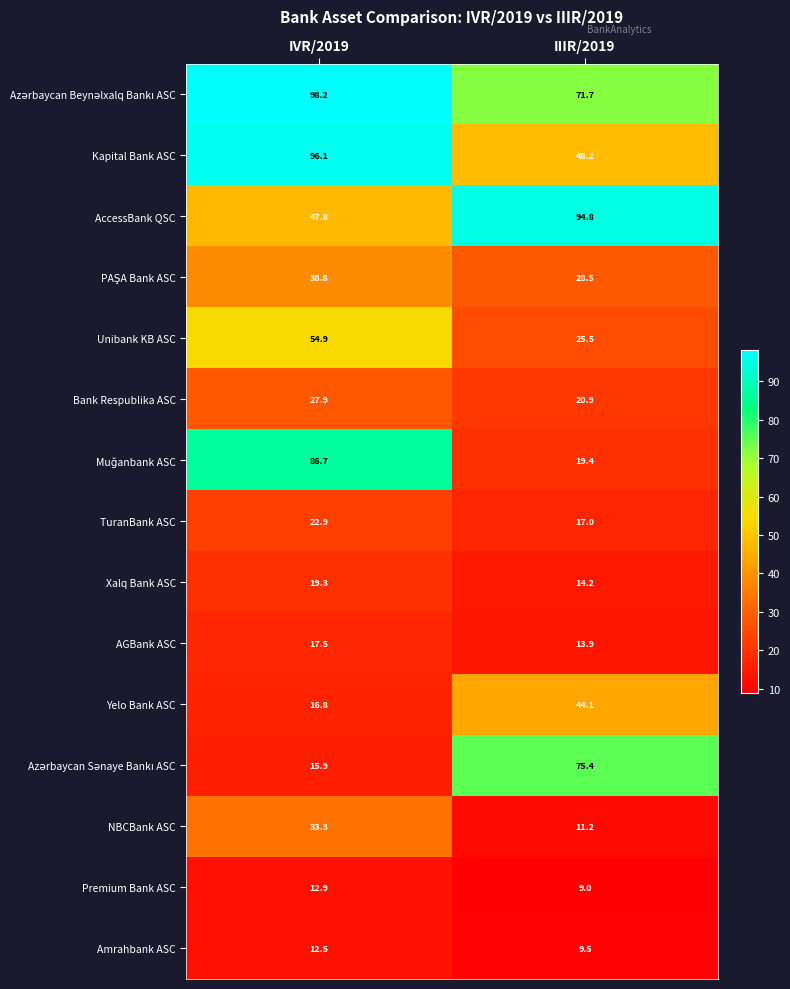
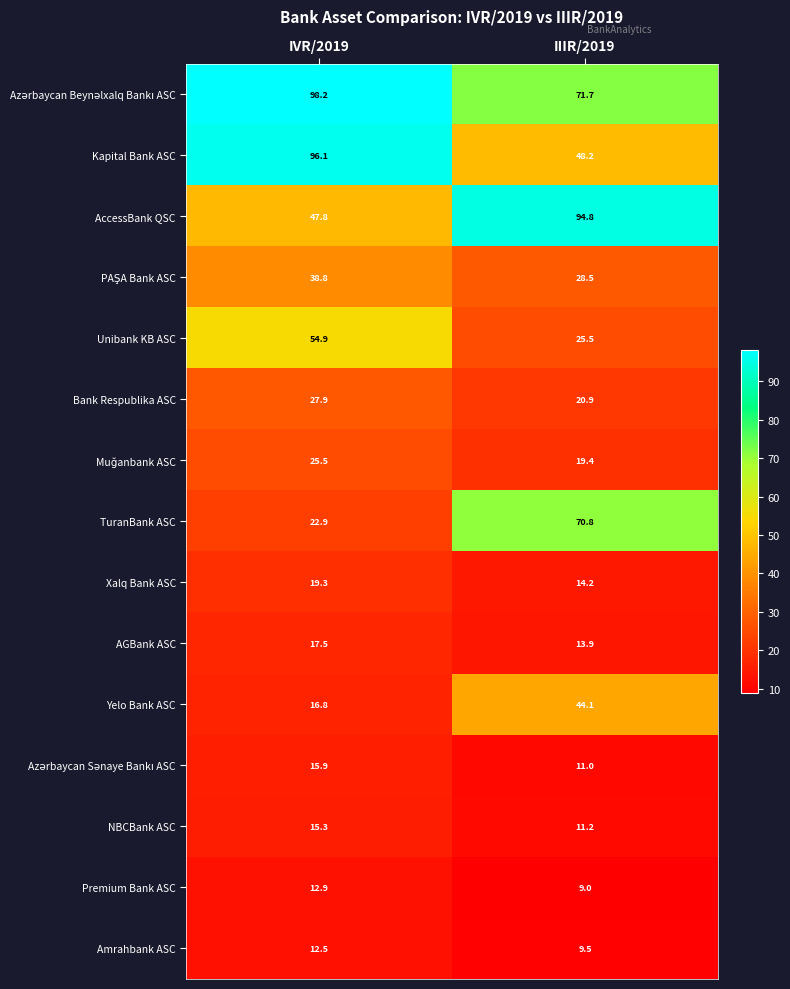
Muğanbank ASC, IVR/2019: 86.7 -> 25.5
TuranBank ASC, IIIR/2019: 17.0 -> 70.8
Azərbaycan Sənaye Bankı ASC, IIIR/2019: 75.4 -> 11.0
NBCBank ASC, IVR/2019: 33.3 -> 15.3
